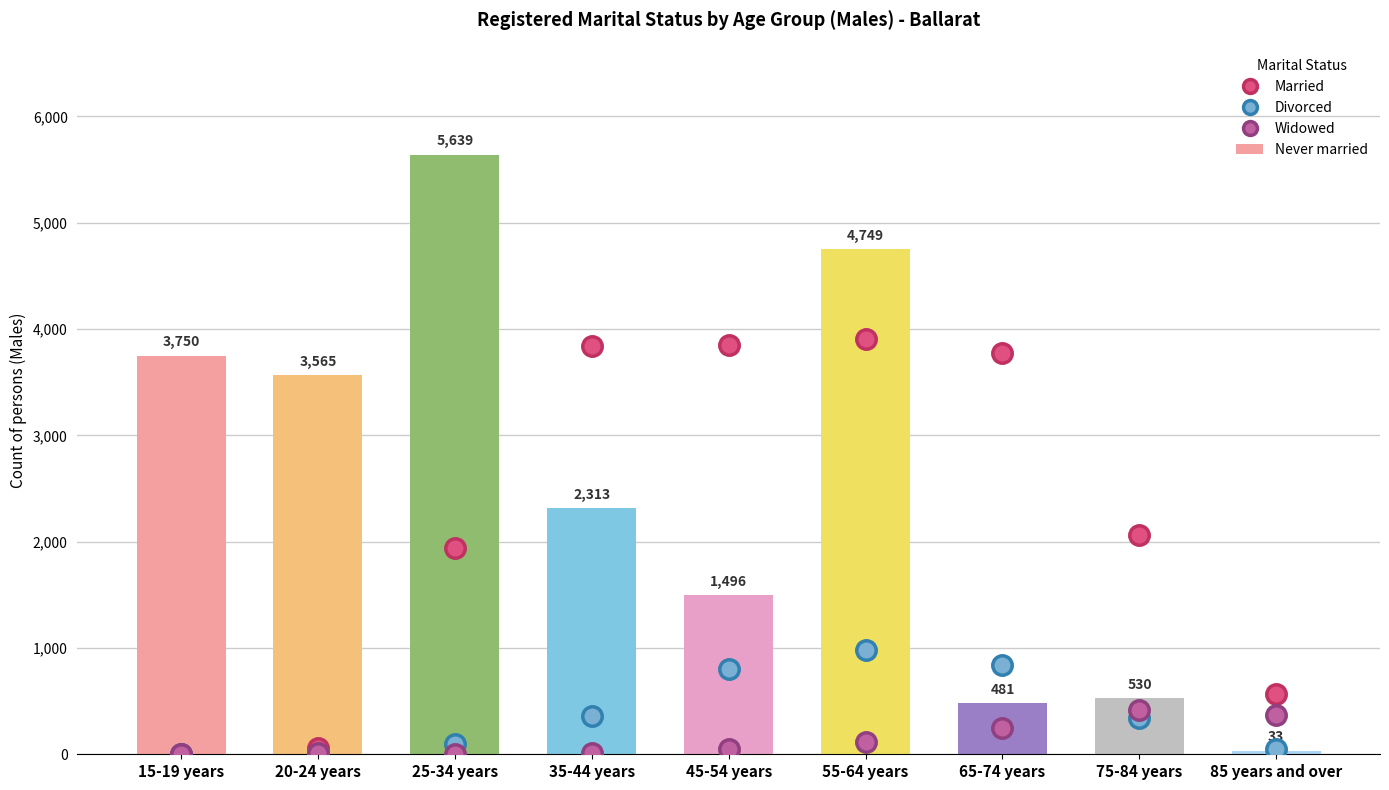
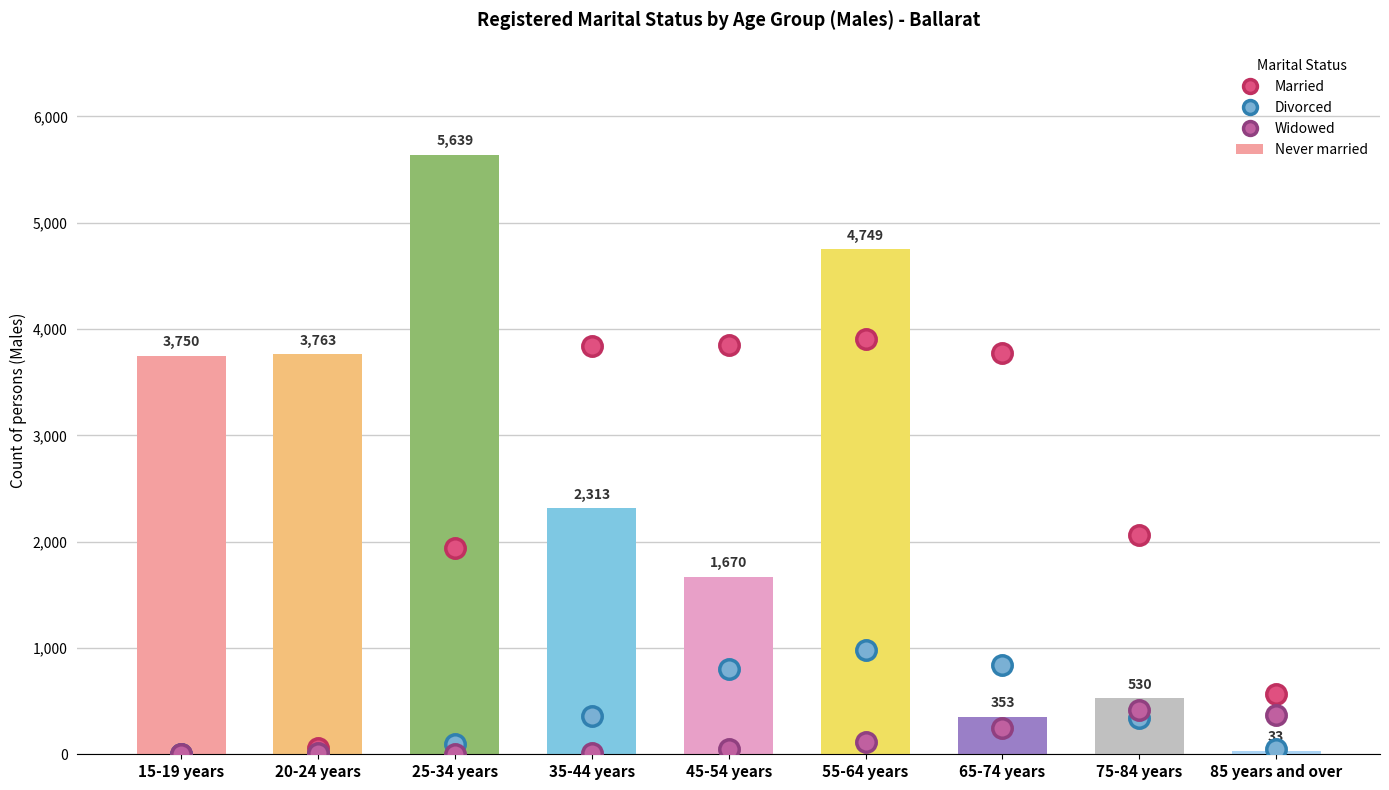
Never married, 20-24 years: 3,565 -> 3,763
Never married, 45-54 years: 1,496 -> 1,670
Never married, 65-74 years: 481 -> 353
